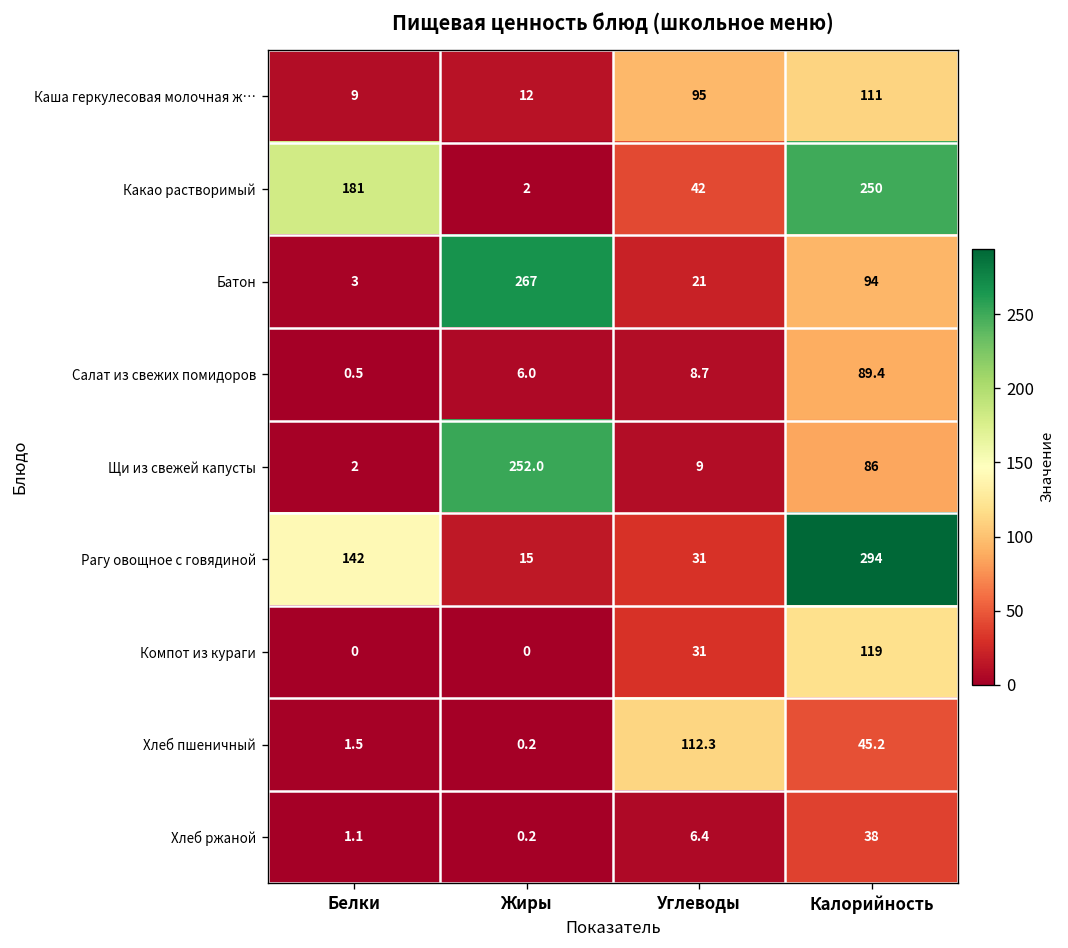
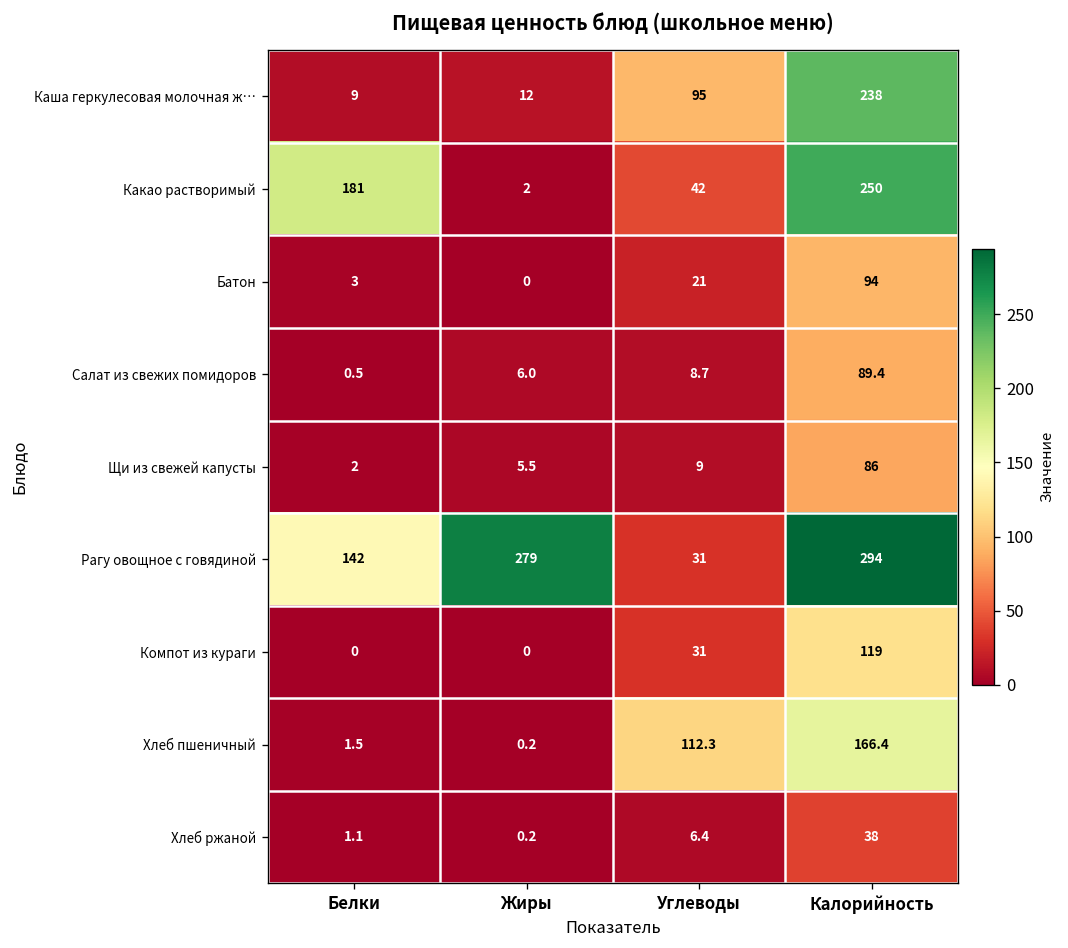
Каша геркулесовая молочная ж…, Калорийность: 111 -> 238
Батон, Жиры: 267 -> 0
Щи из свежей капусты, Жиры: 252.0 -> 5.5
Рагу овощное с говядиной, Жиры: 15 -> 279
Хлеб пшеничный, Калорийность: 45.2 -> 166.4
